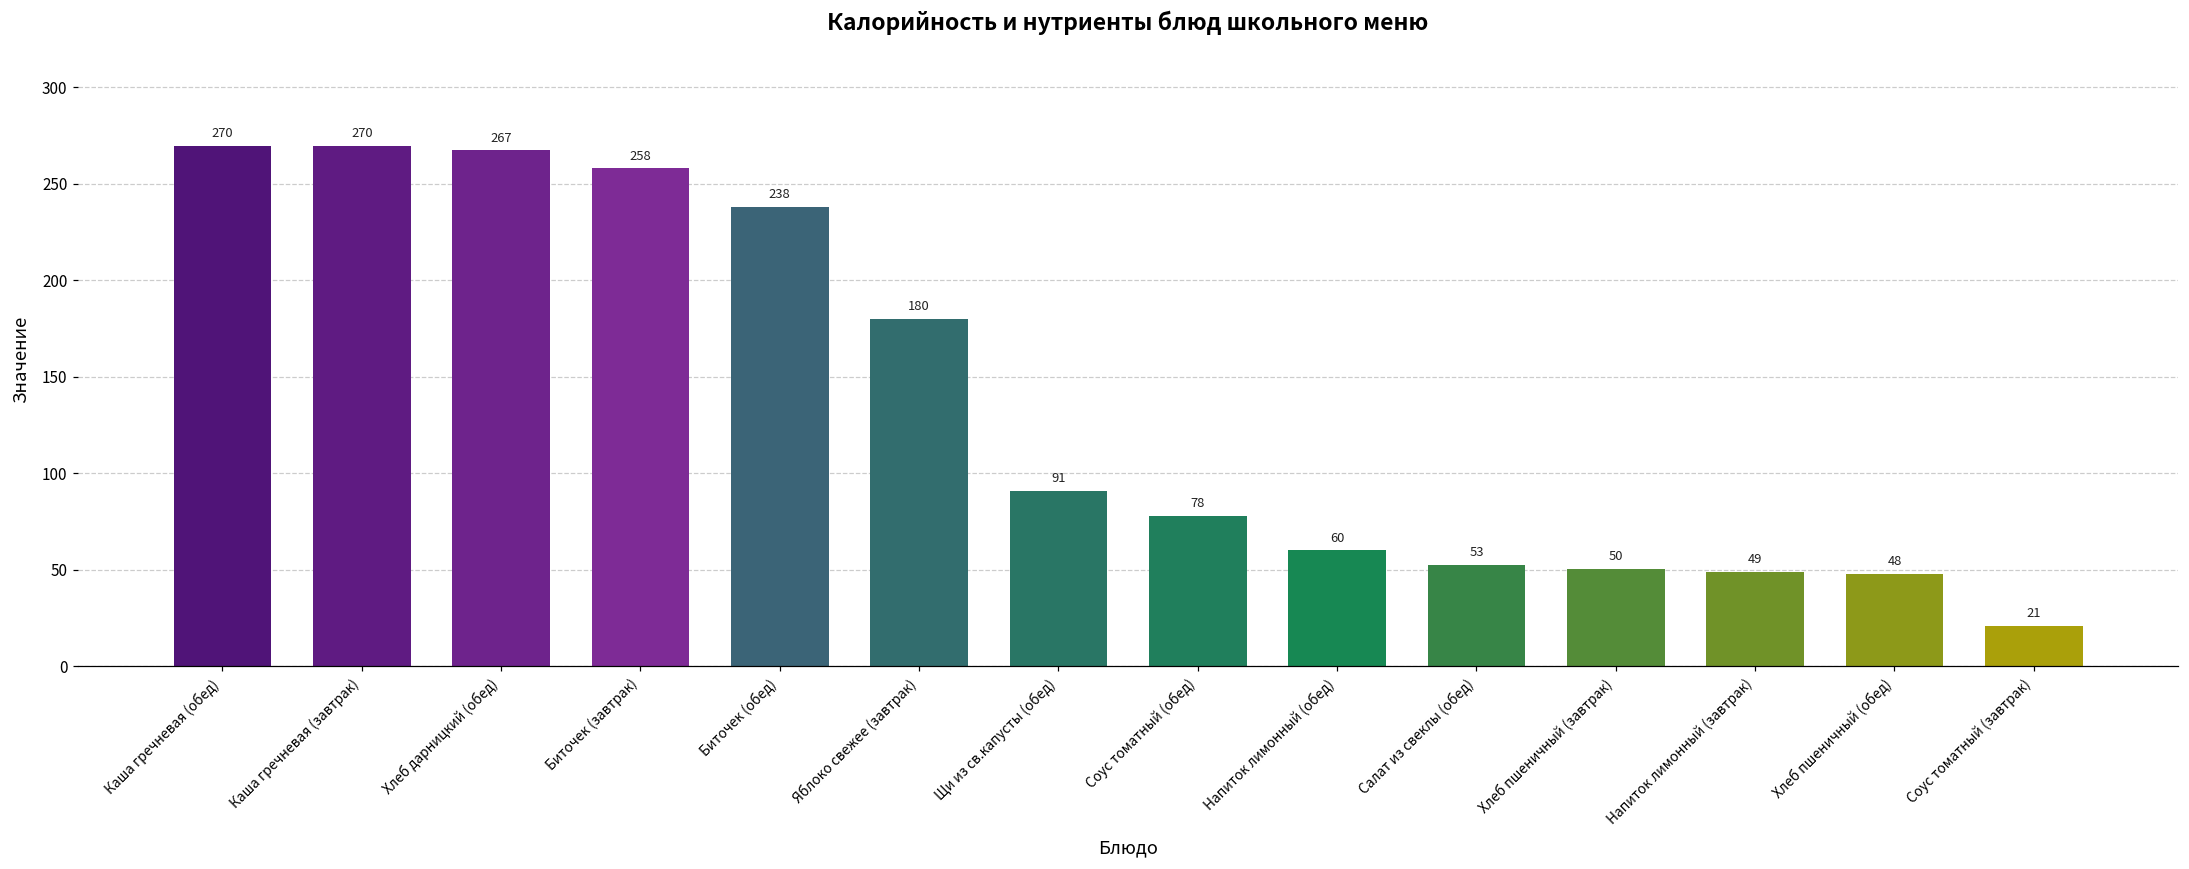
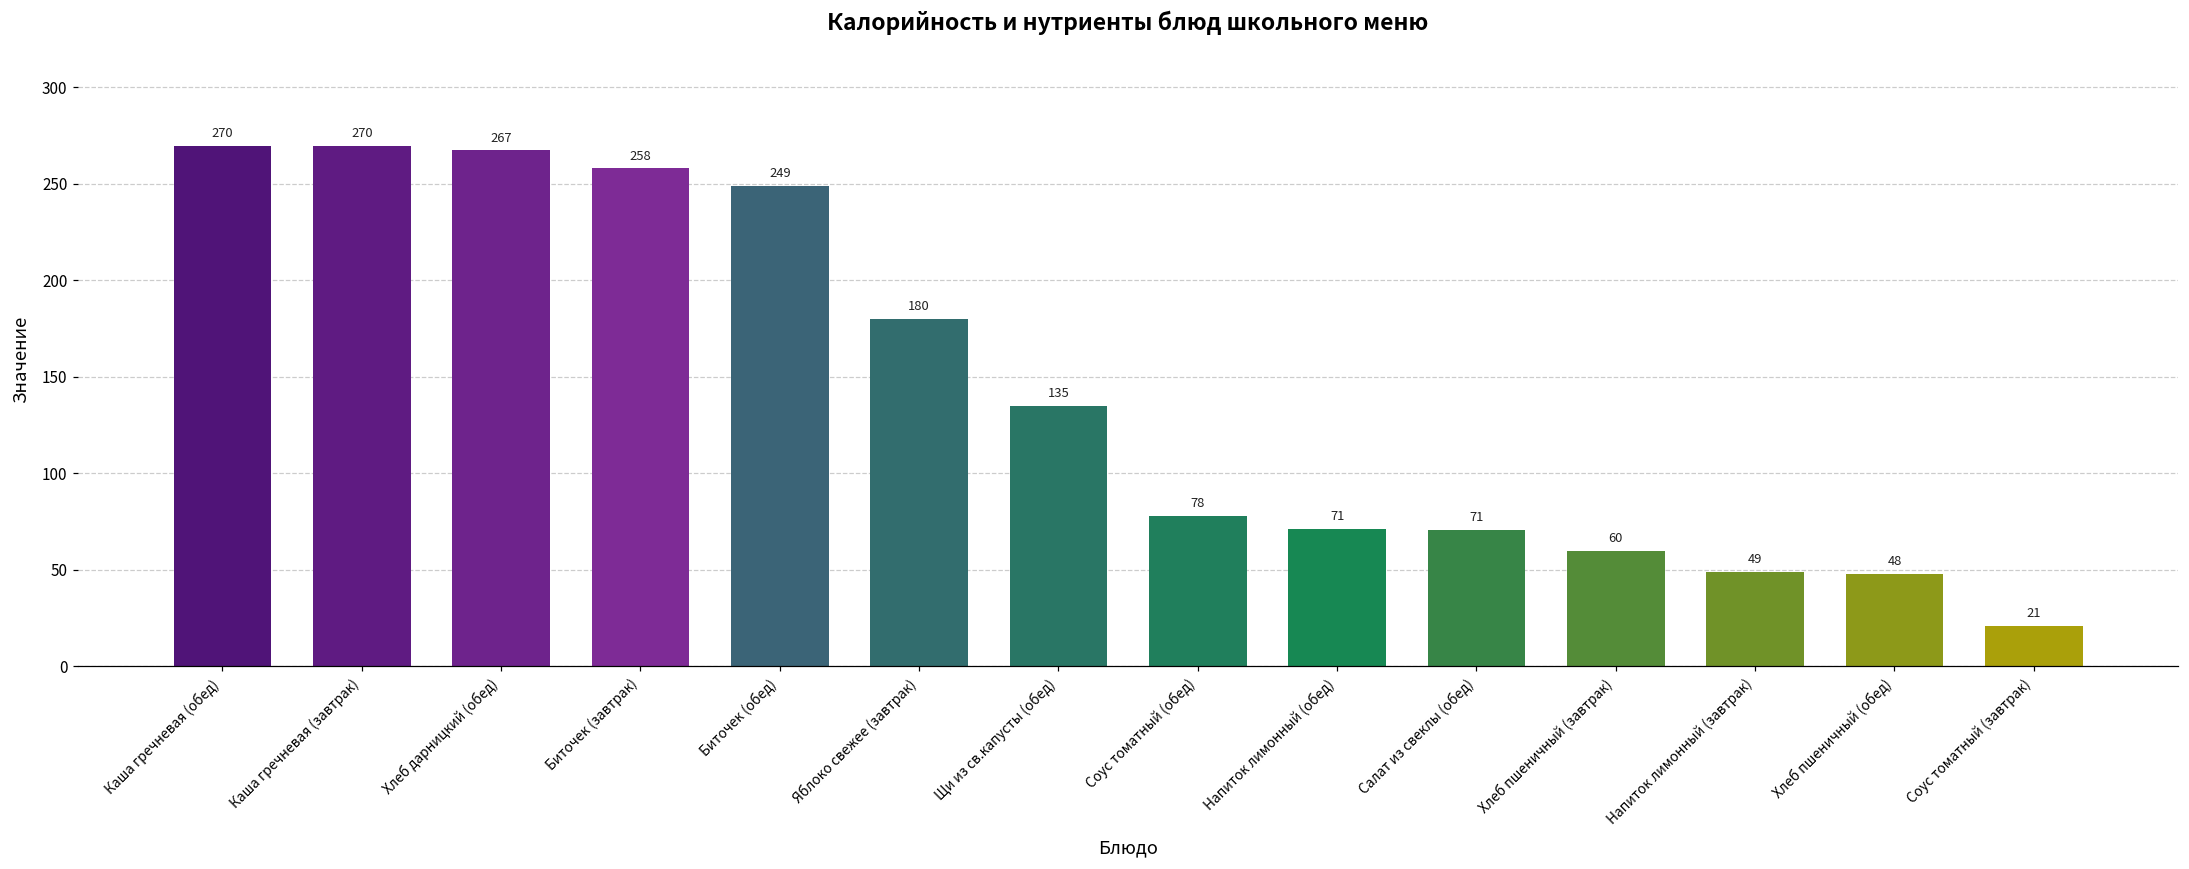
Биточек (обед): 238 -> 249
Щи из св.капусты (обед): 91 -> 135
Напиток лимонный (обед): 60 -> 71
Салат из свеклы (обед): 53 -> 71
Хлеб пшеничный (завтрак): 50 -> 60
